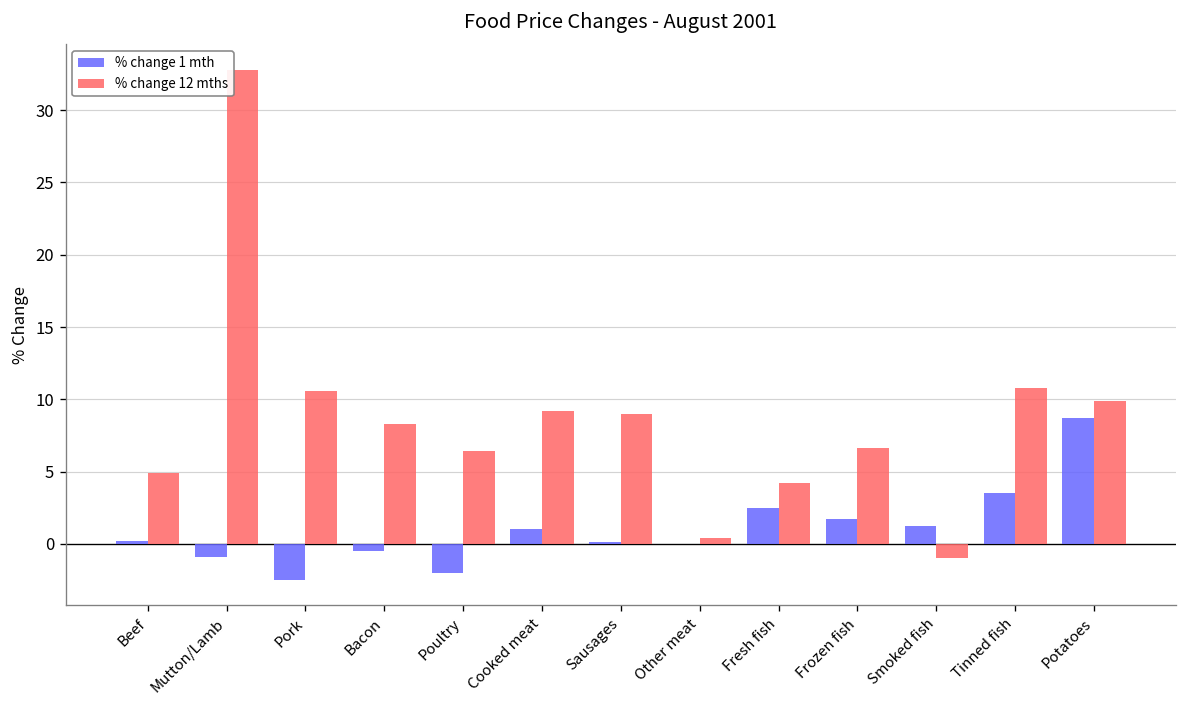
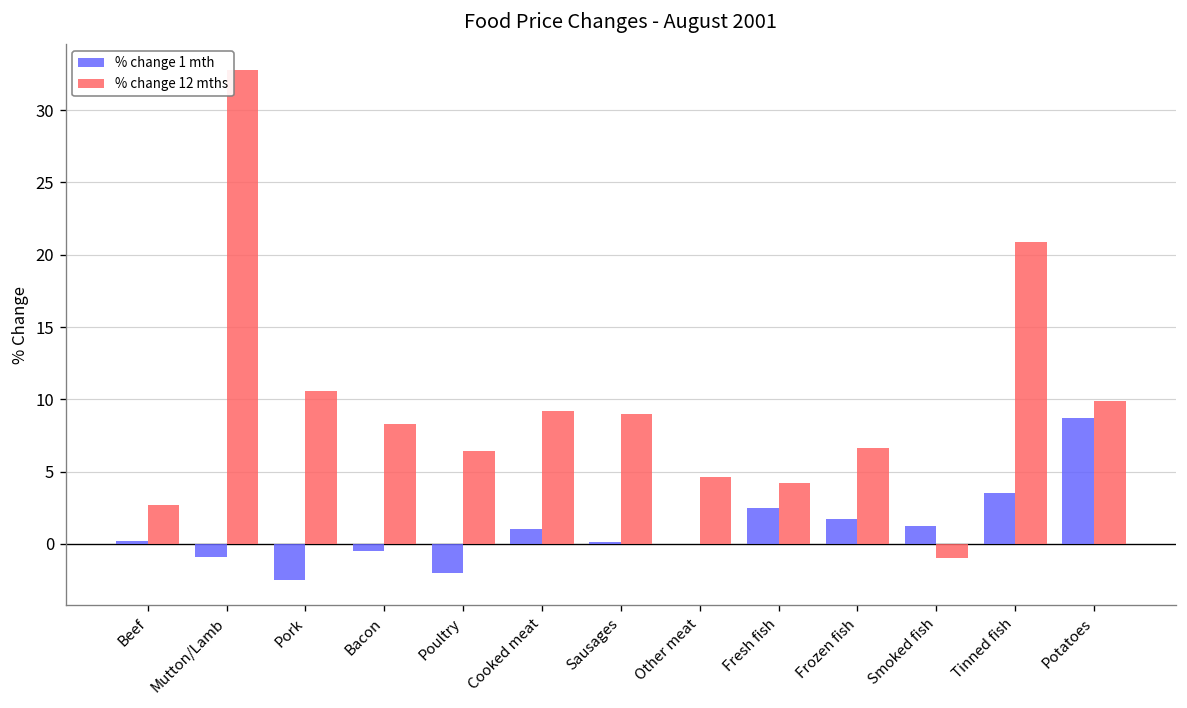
% change 12 mths, Beef: 4.9 -> 2.7
% change 12 mths, Other meat: 0.4 -> 4.6
% change 12 mths, Tinned fish: 10.8 -> 20.9
